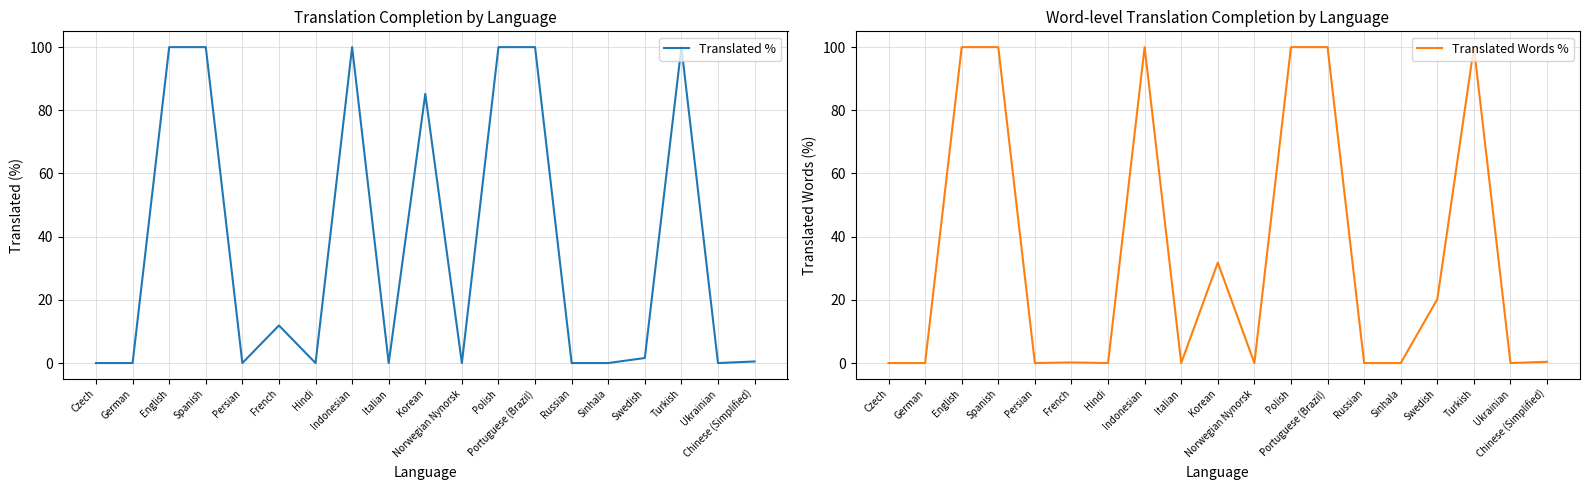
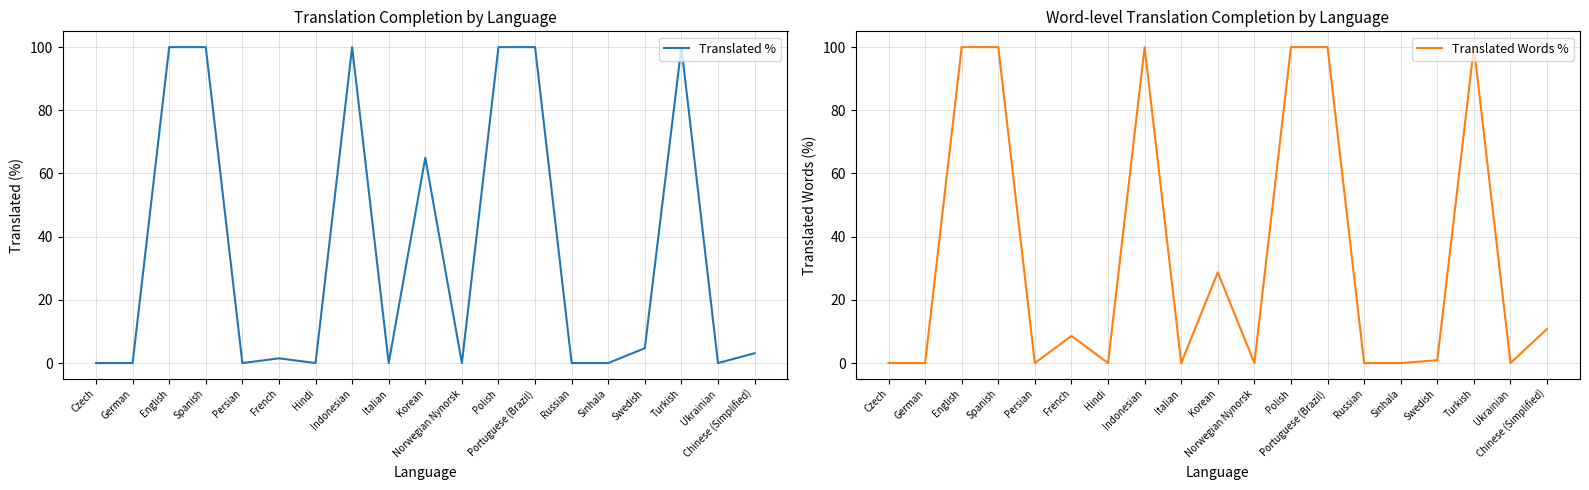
Translation Completion by Language, French: 12 -> 2
Translation Completion by Language, Korean: 85 -> 65
Translation Completion by Language, Swedish: 2 -> 5
Translation Completion by Language, Chinese (Simplified): 1 -> 3
Word-level Translation Completion by Language, French: 0 -> 9
Word-level Translation Completion by Language, Korean: 32 -> 29
Word-level Translation Completion by Language, Swedish: 20 -> 1
Word-level Translation Completion by Language, Chinese (Simplified): 0 -> 11
